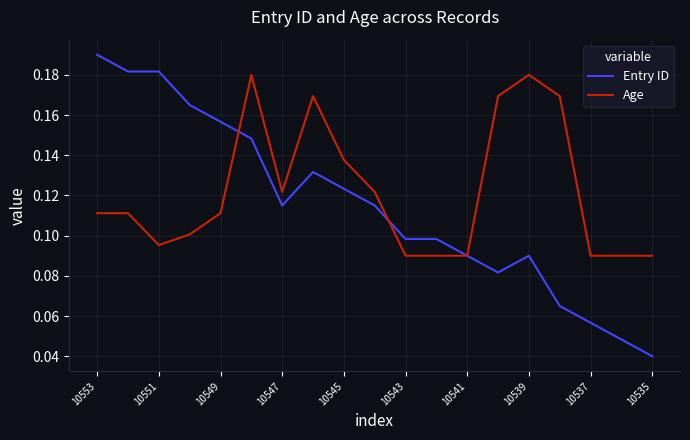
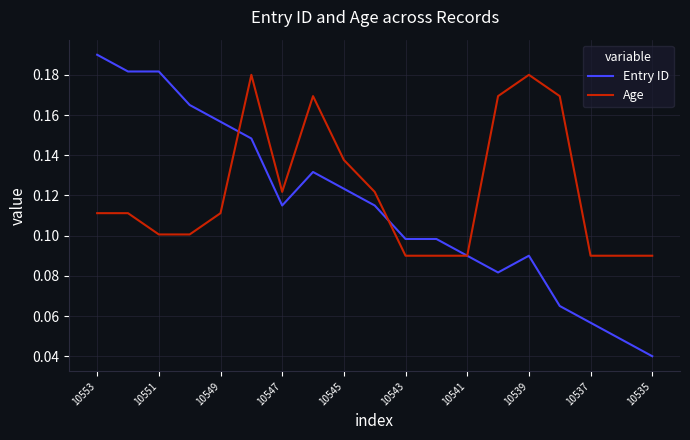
Age, 10551: 0.095 -> 0.101
